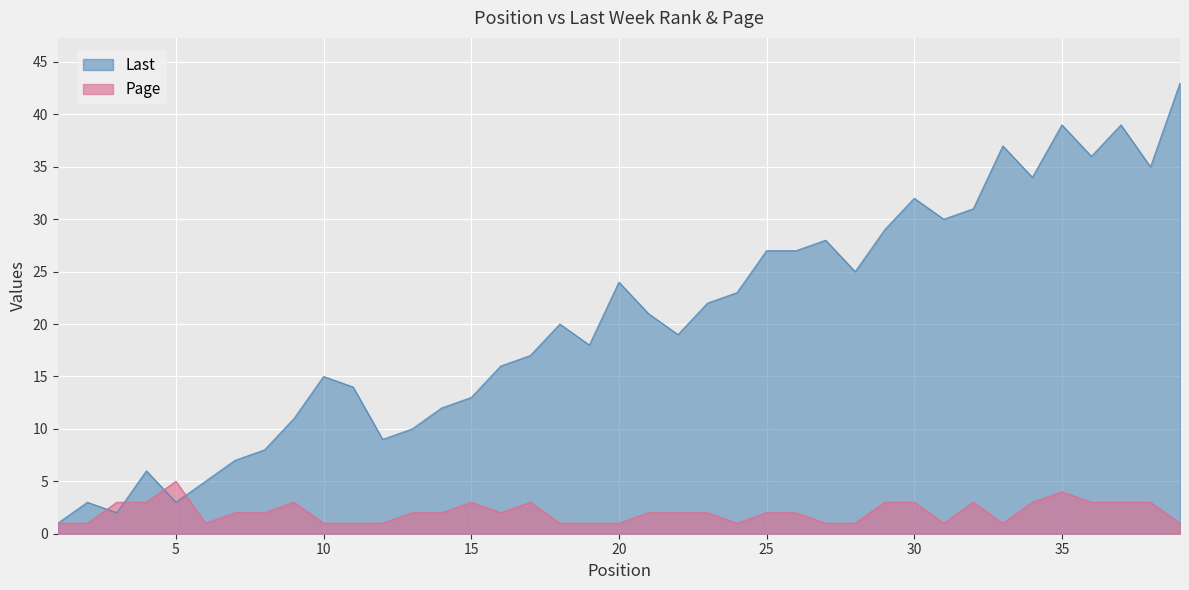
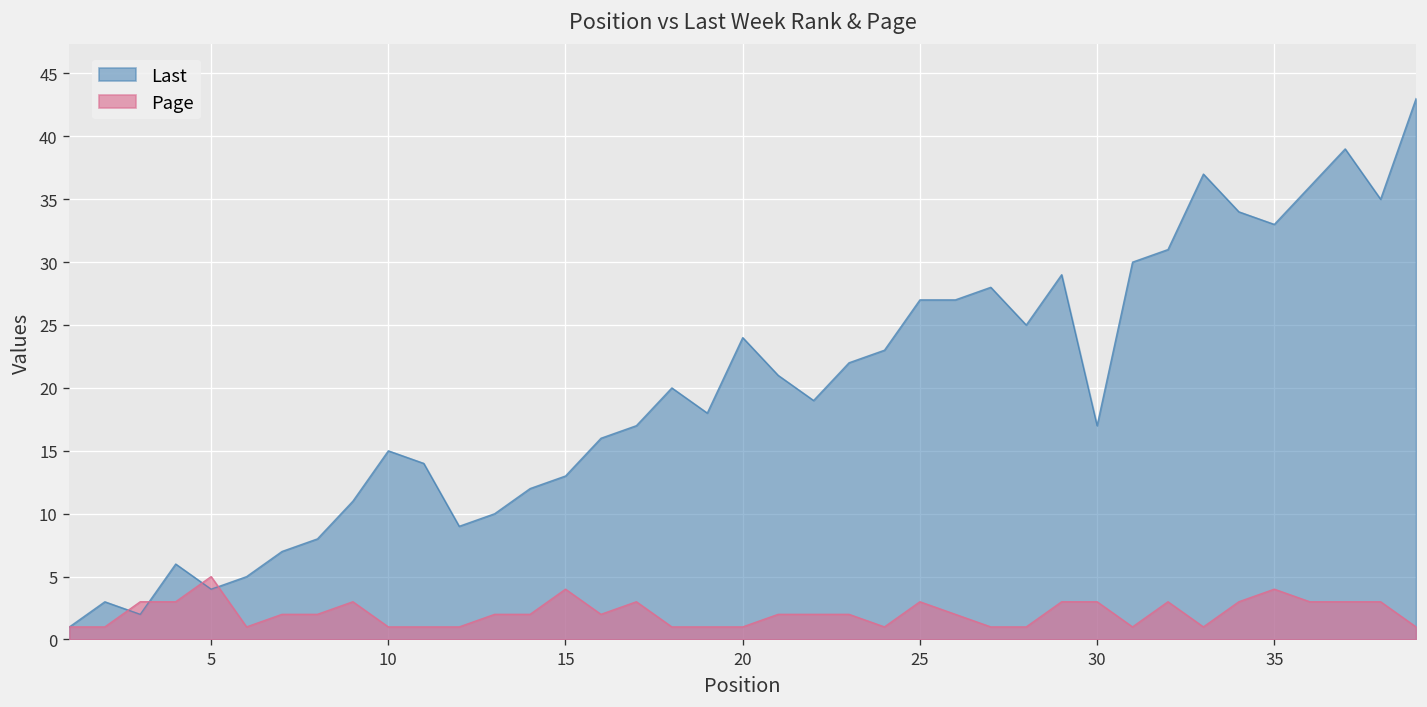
Last, 5: 3 -> 4
Page, 15: 3 -> 4
Page, 25: 2 -> 3
Last, 30: 32 -> 17
Last, 35: 39 -> 33
